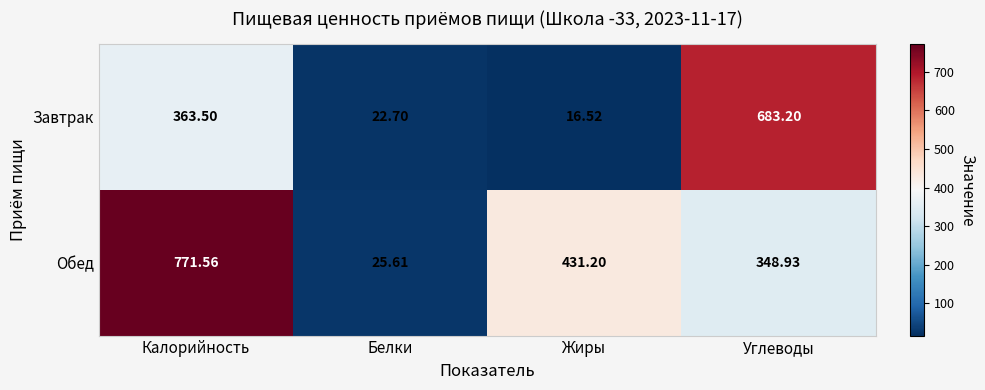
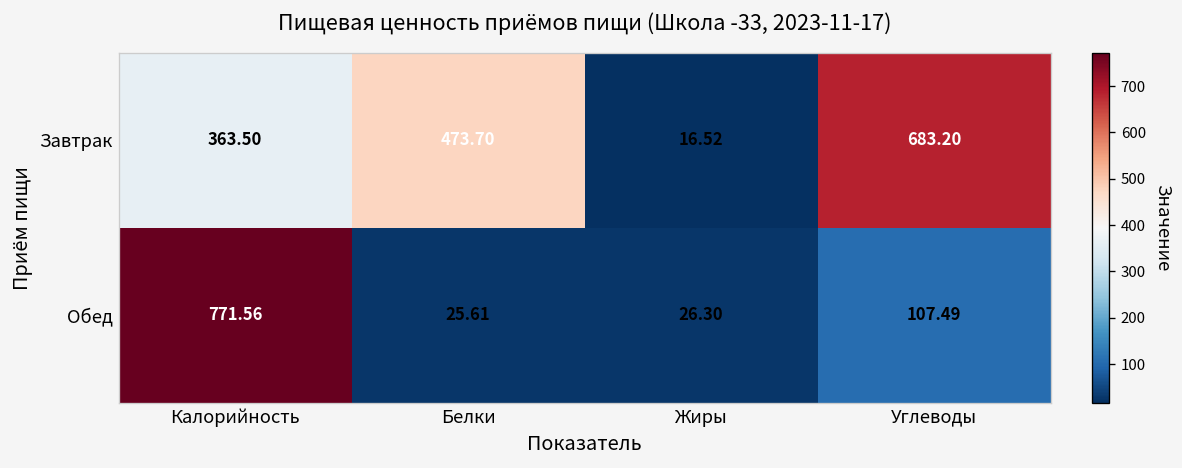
Завтрак, Белки: 22.70 -> 473.70
Обед, Жиры: 431.20 -> 26.30
Обед, Углеводы: 348.93 -> 107.49
